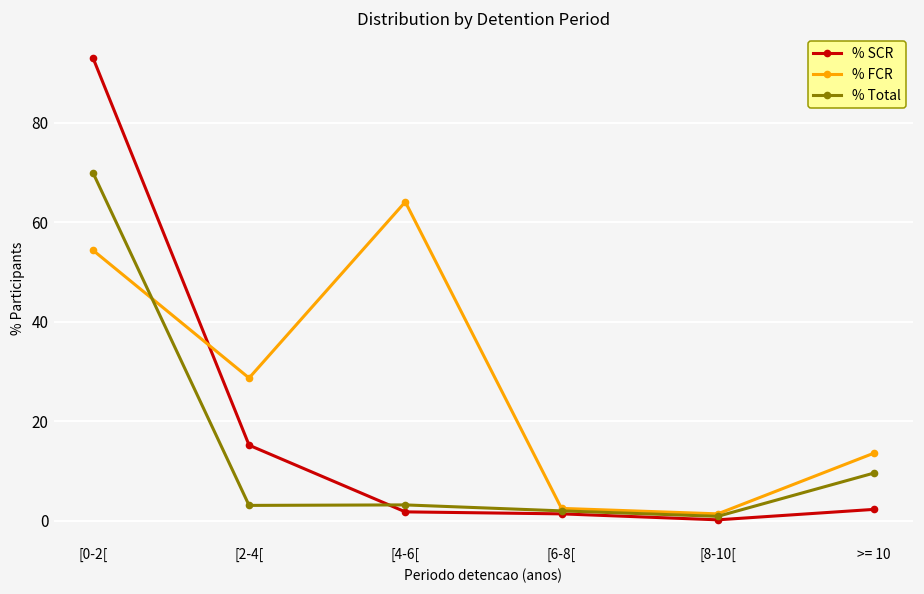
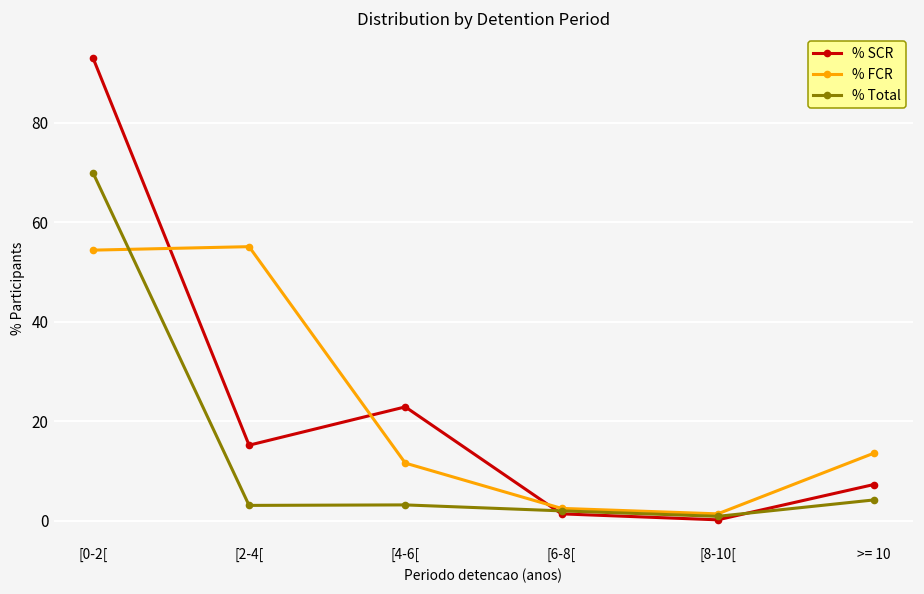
% FCR, [2-4[: 29 -> 55
% SCR, [4-6[: 2 -> 23
% FCR, [4-6[: 64 -> 12
% SCR, >= 10: 2 -> 7
% Total, >= 10: 10 -> 4
